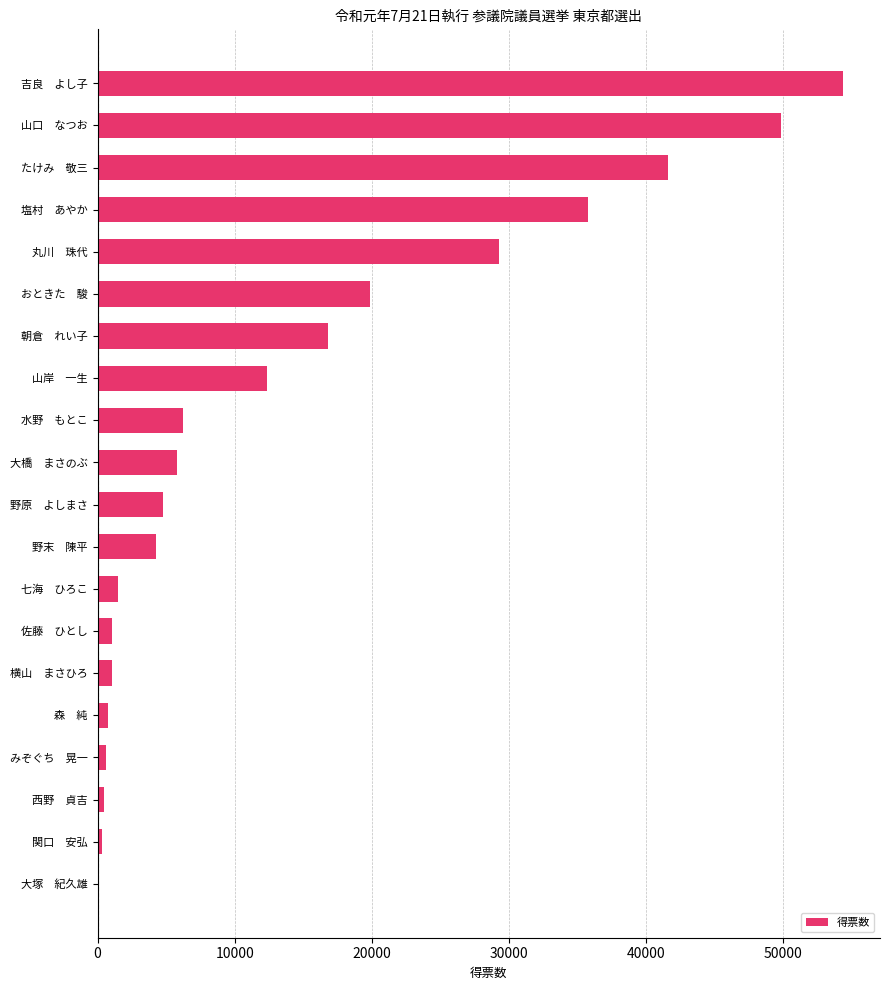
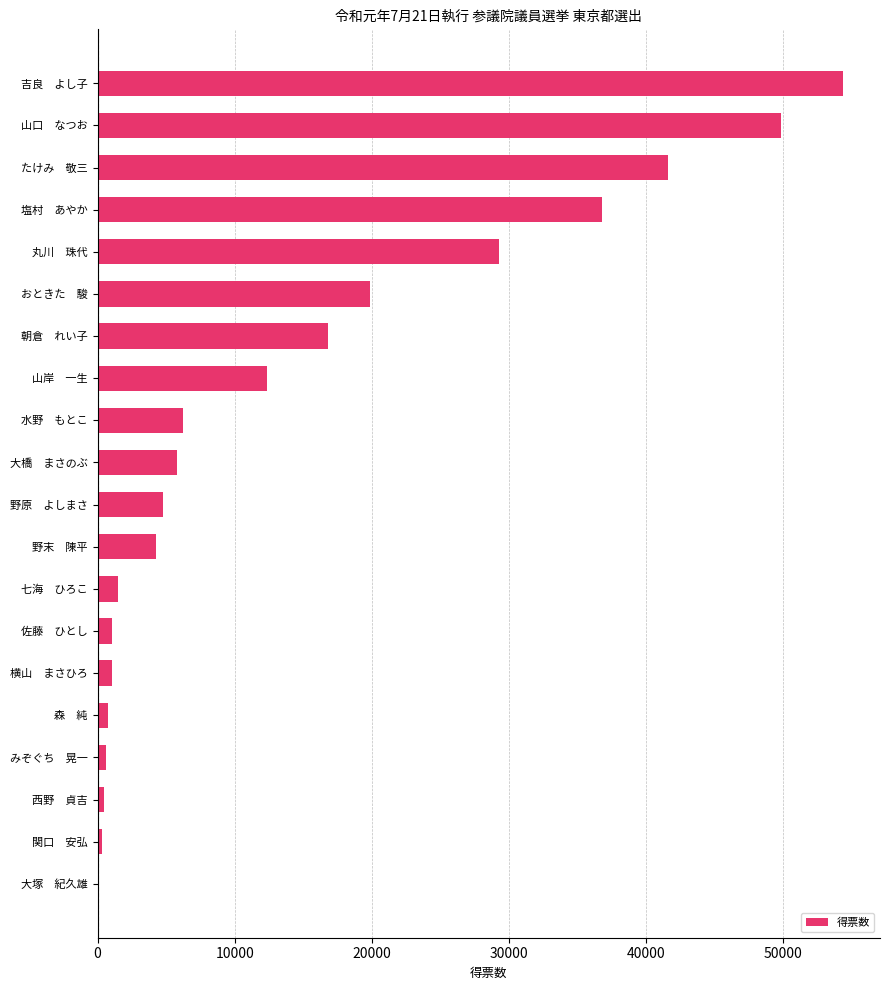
塩村 あやか: 35800 -> 36800
